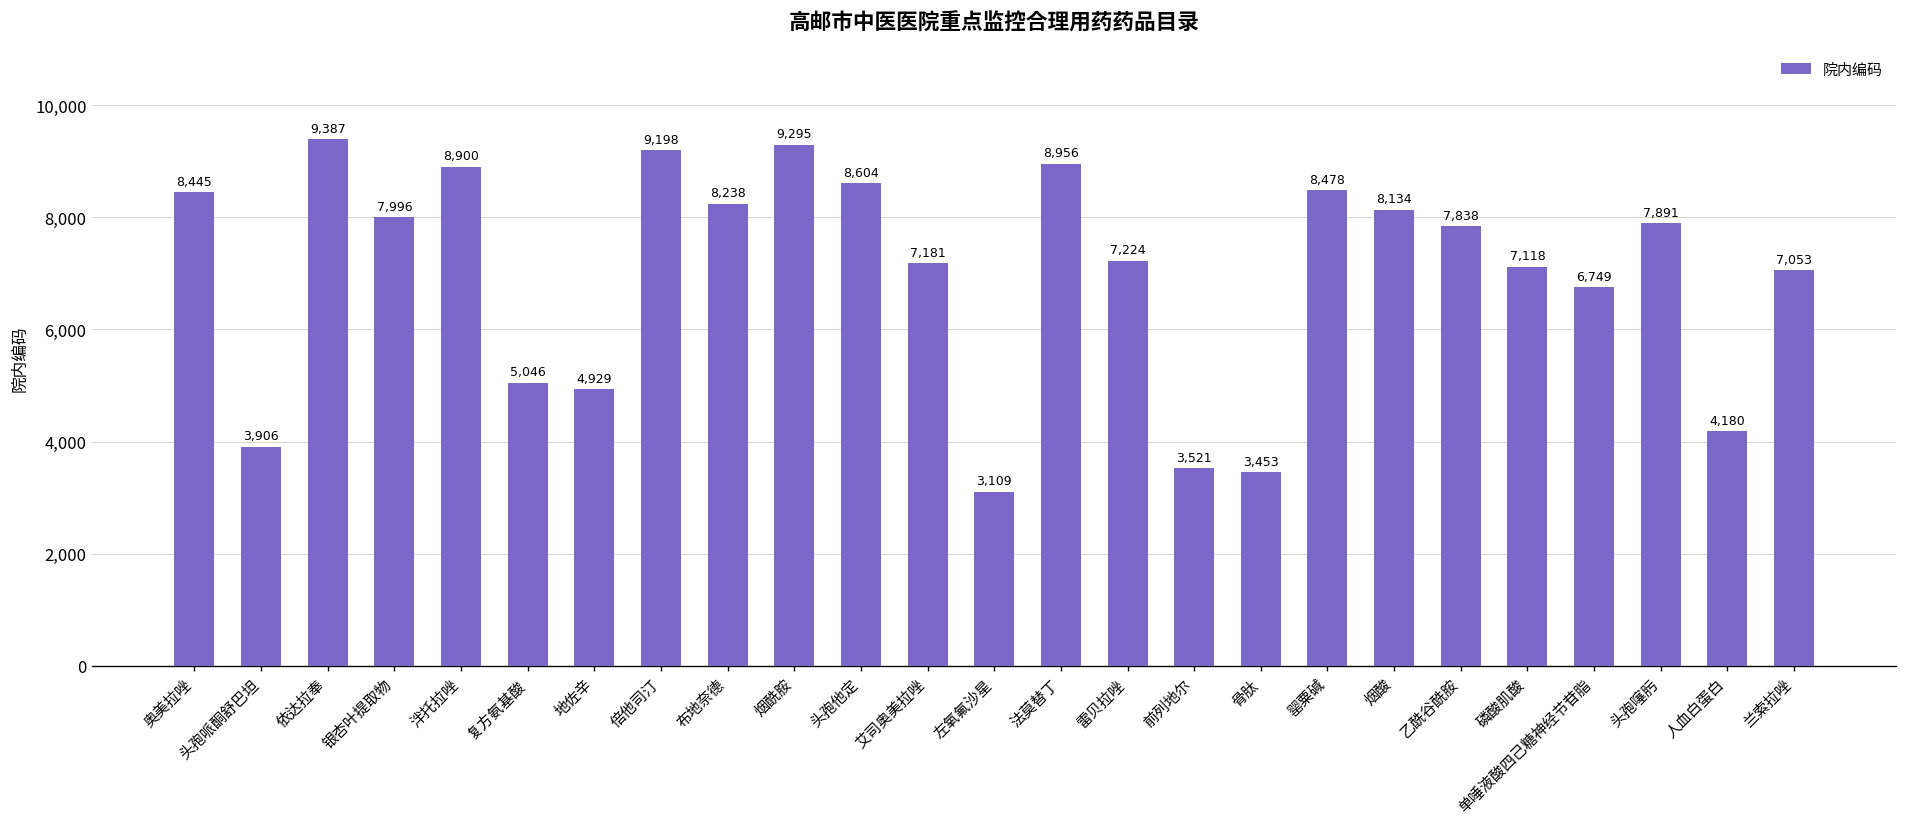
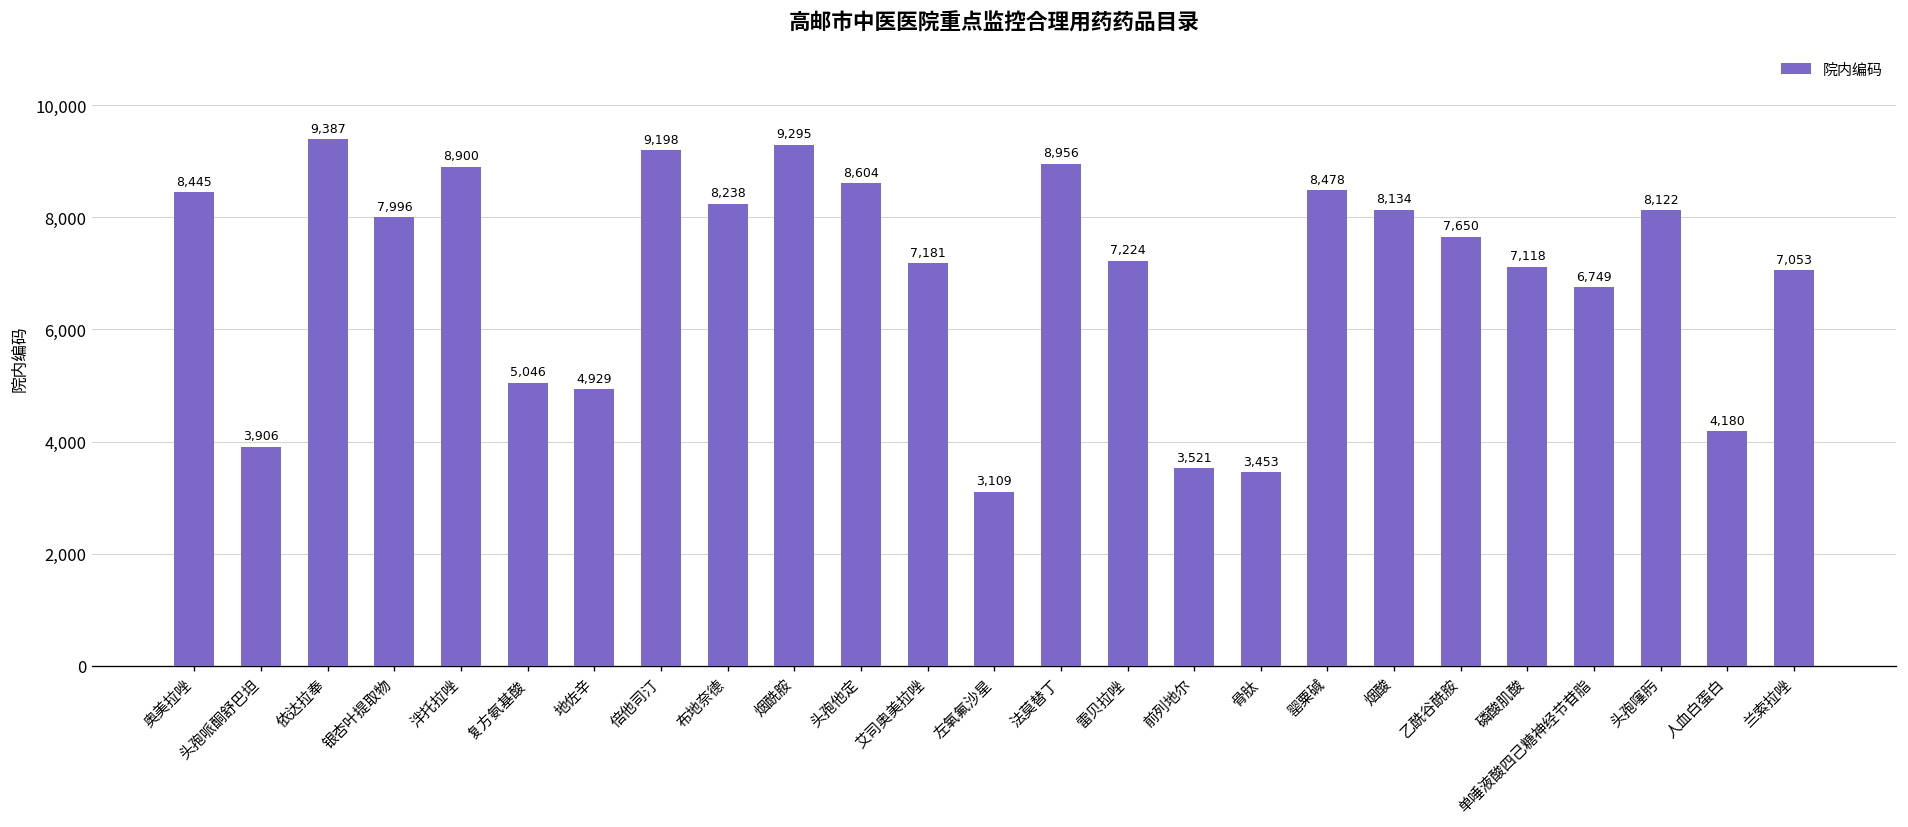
乙酰谷酰胺: 7,838 -> 7,650
头孢噻肟: 7,891 -> 8,122
